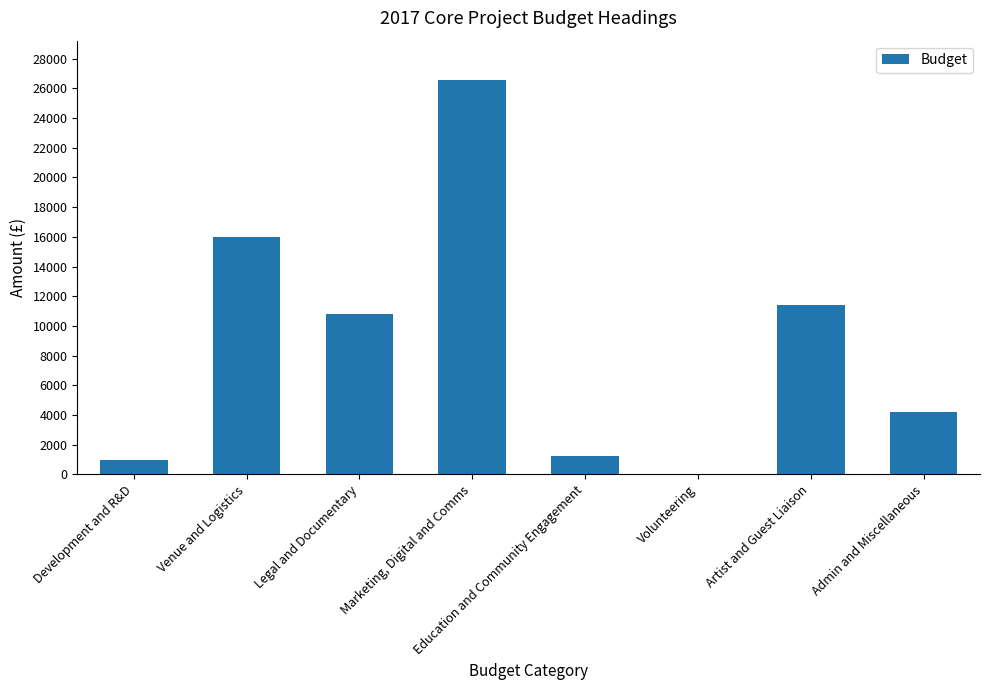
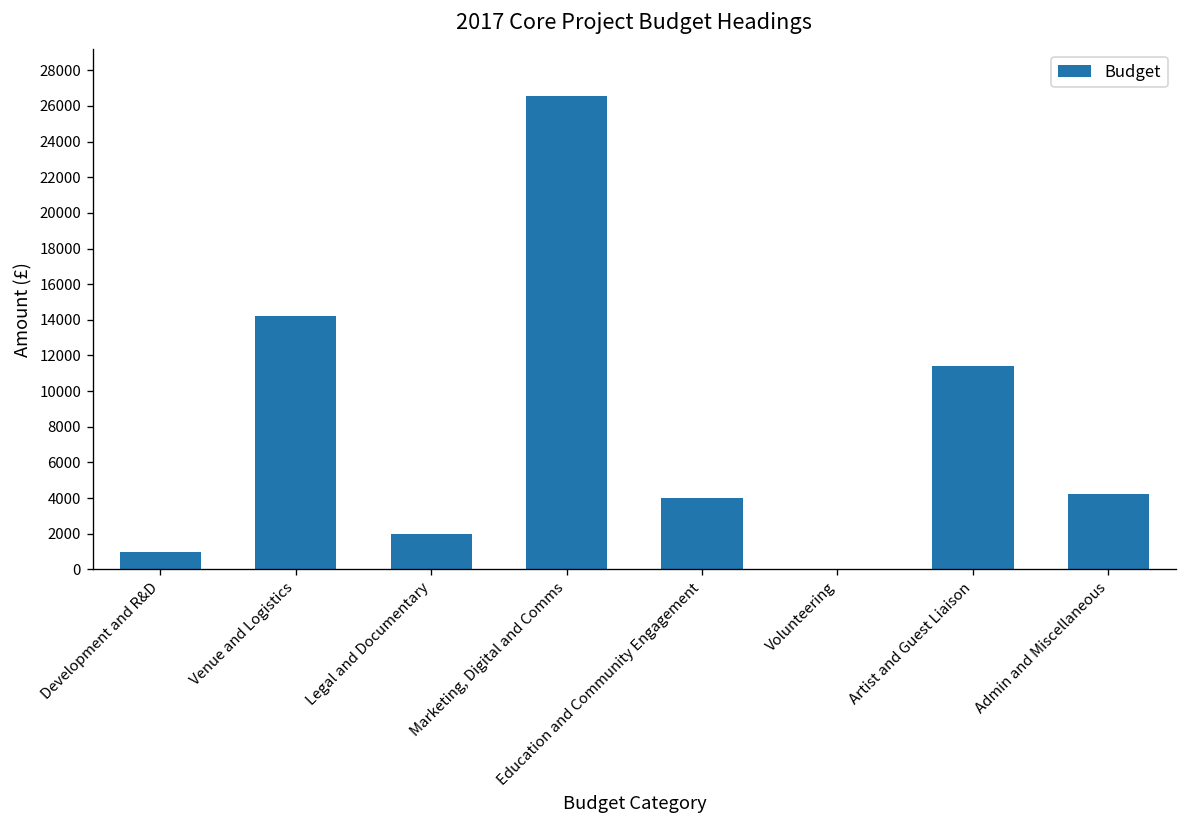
Venue and Logistics: 16000 -> 14200
Legal and Documentary: 10800 -> 2000
Education and Community Engagement: 1200 -> 4000
